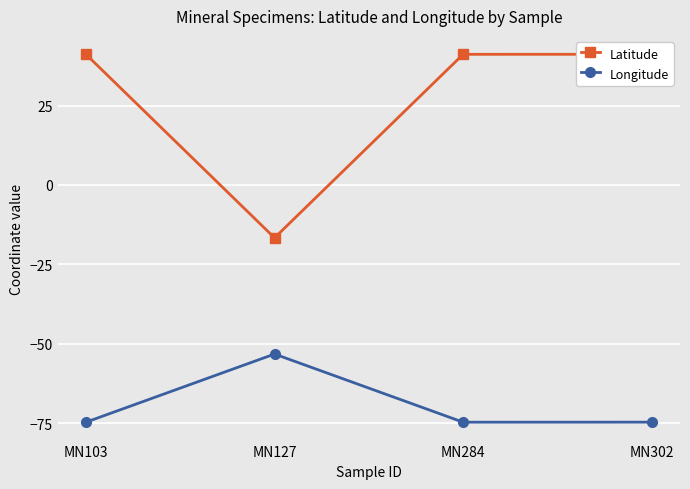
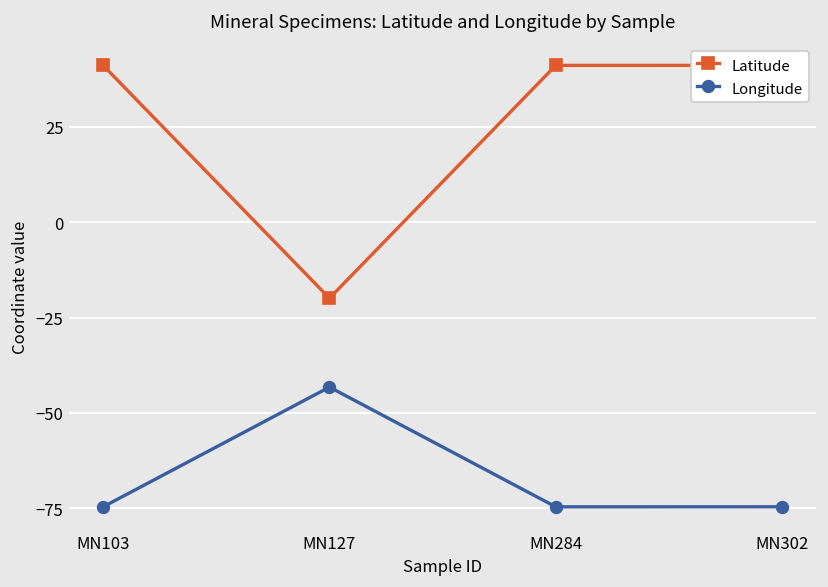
Latitude, MN127: -17 -> -20
Longitude, MN127: -53 -> -43
